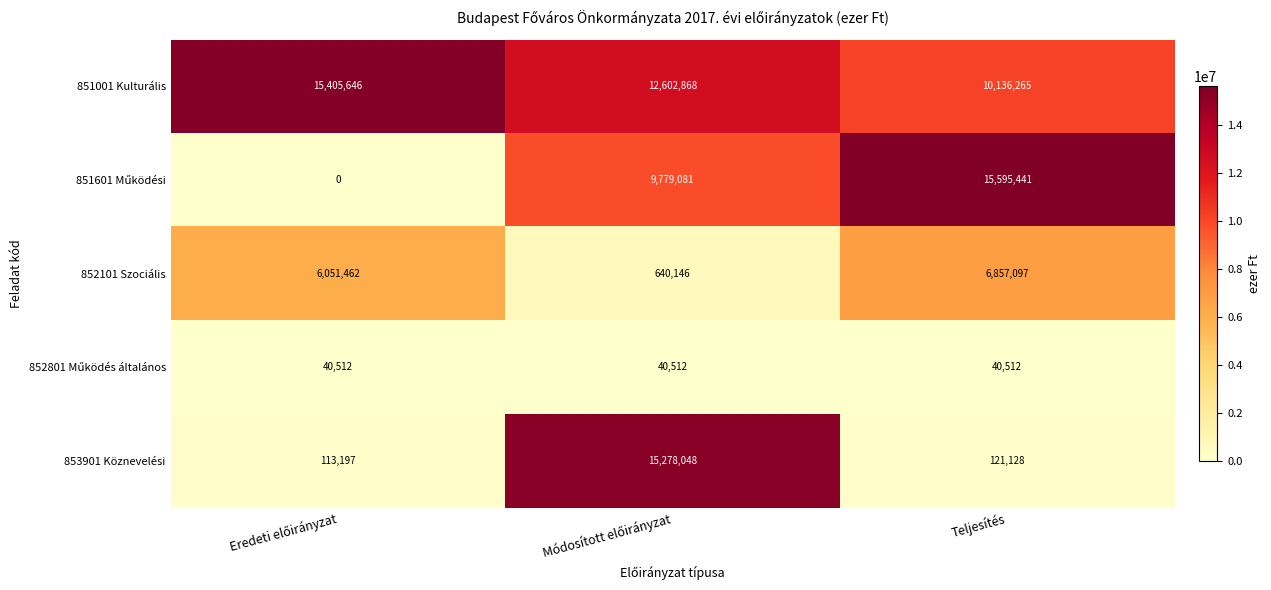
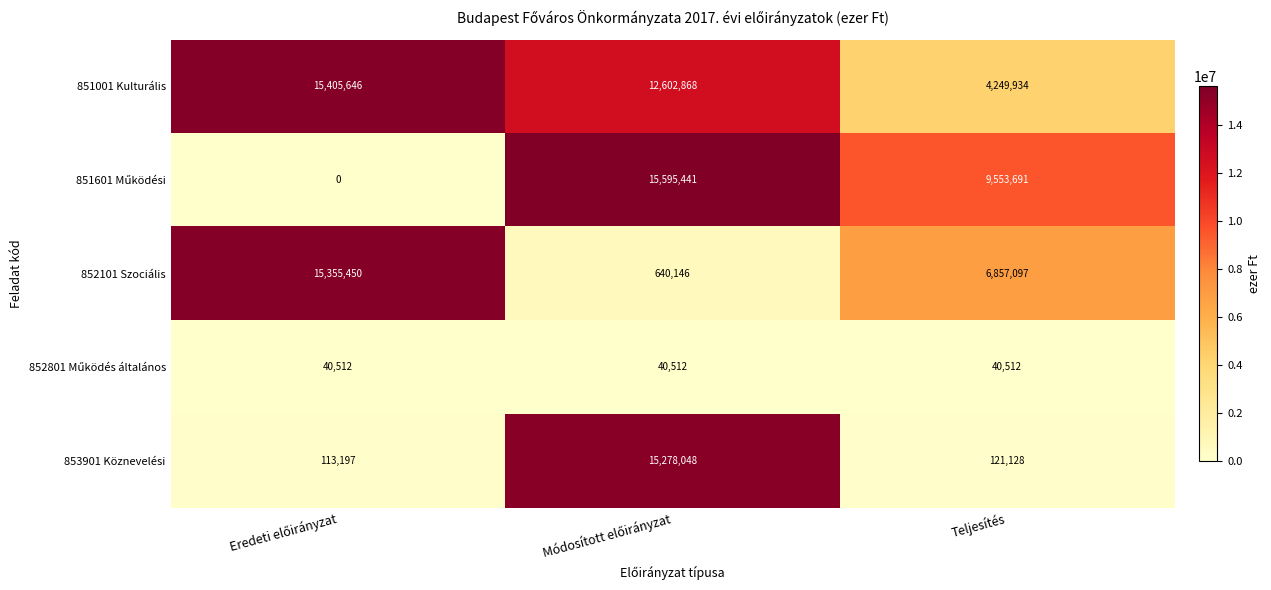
851001 Kulturális, Teljesítés: 10,136,265 -> 4,249,934
851601 Működési, Módosított előirányzat: 9,779,081 -> 15,595,441
851601 Működési, Teljesítés: 15,595,441 -> 9,553,691
852101 Szociális, Eredeti előirányzat: 6,051,462 -> 15,355,450
